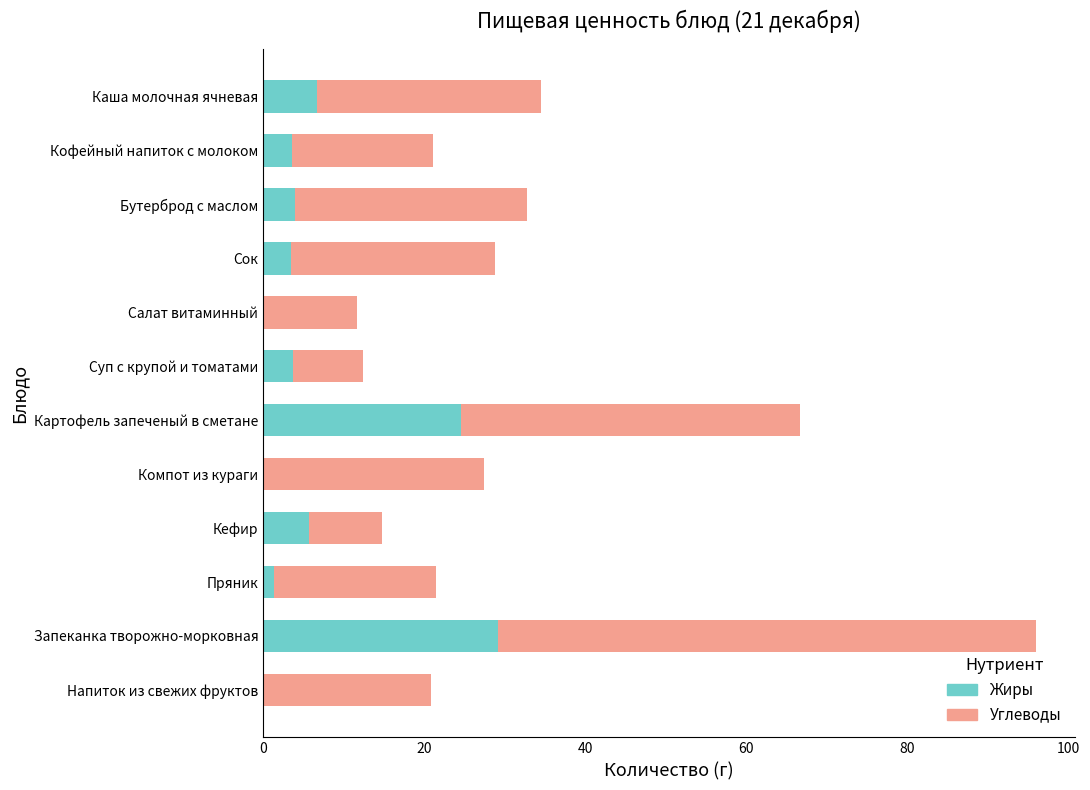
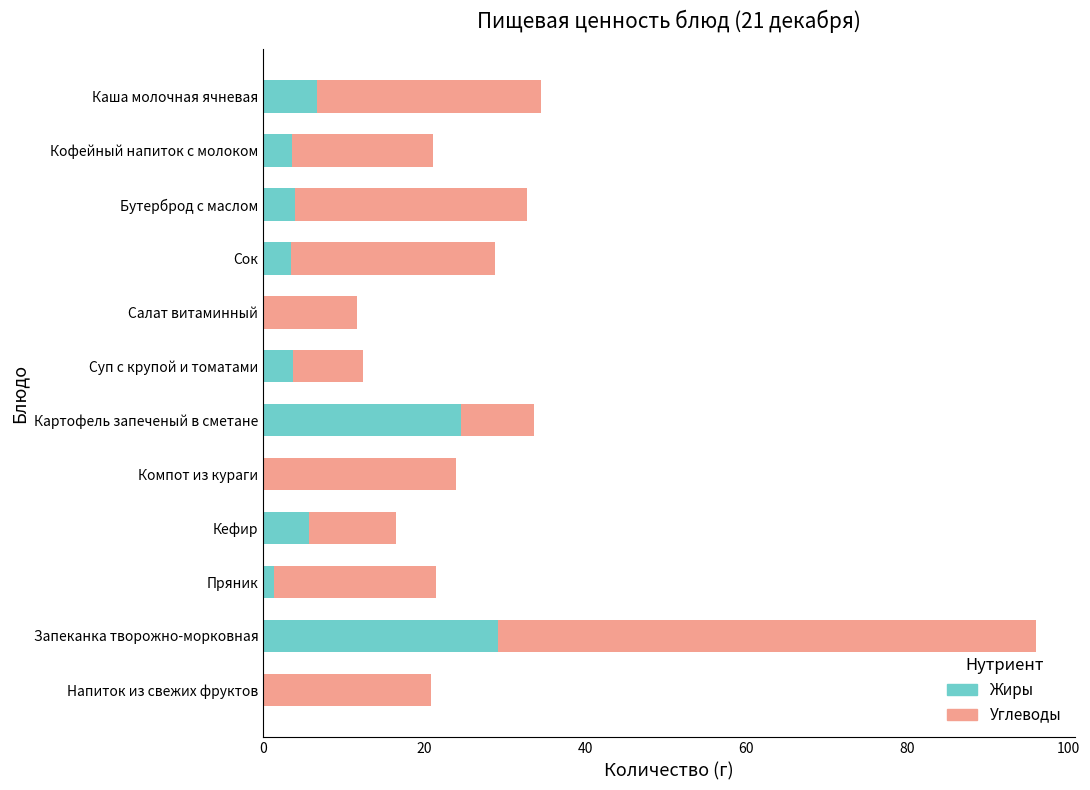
Углеводы, Картофель запеченый в сметане: 42 -> 9
Углеводы, Компот из кураги: 27 -> 24
Углеводы, Кефир: 9 -> 11
